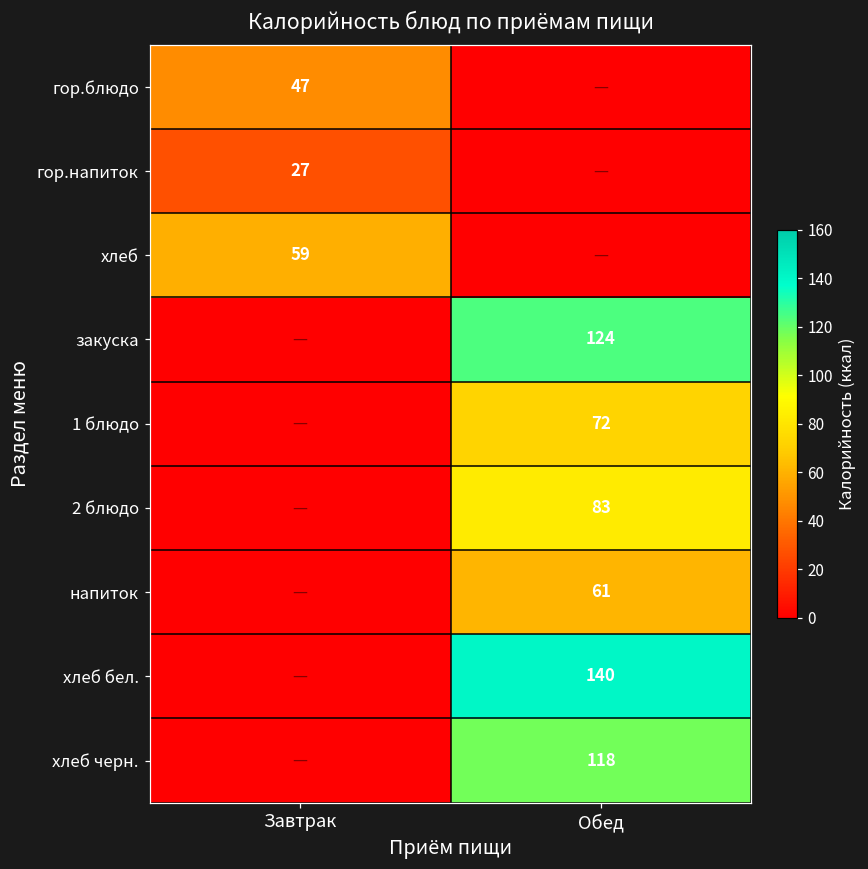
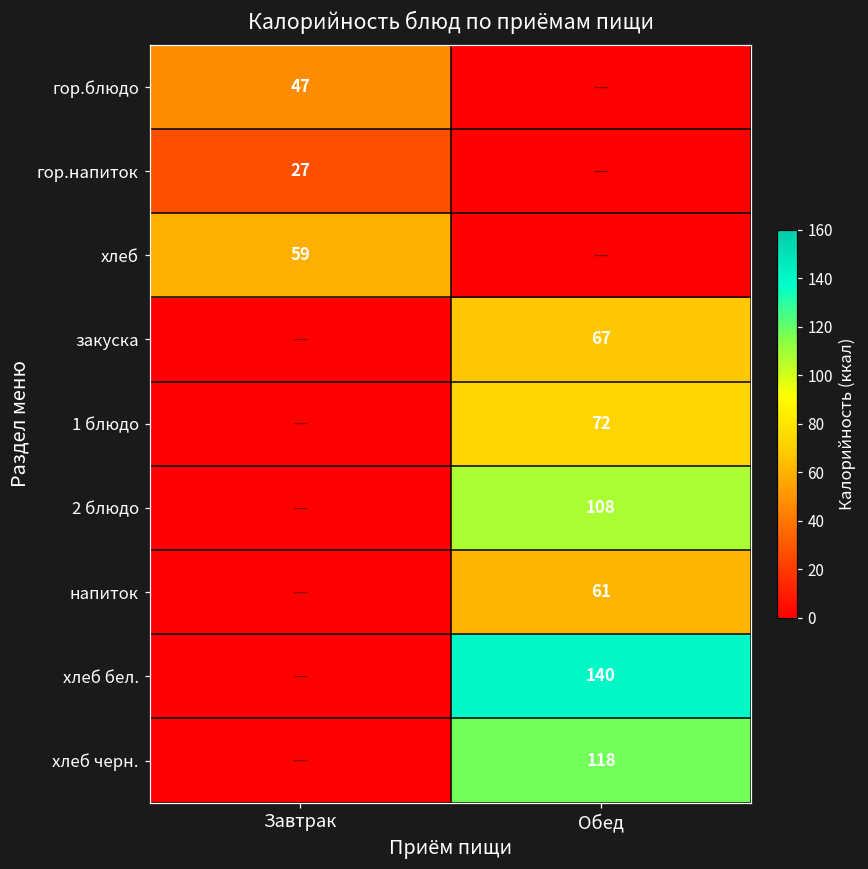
закуска, Обед: 124 -> 67
2 блюдо, Обед: 83 -> 108
